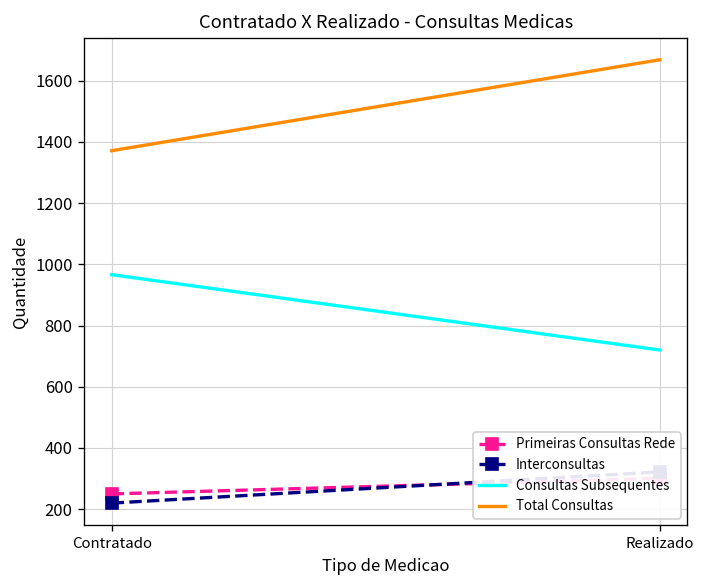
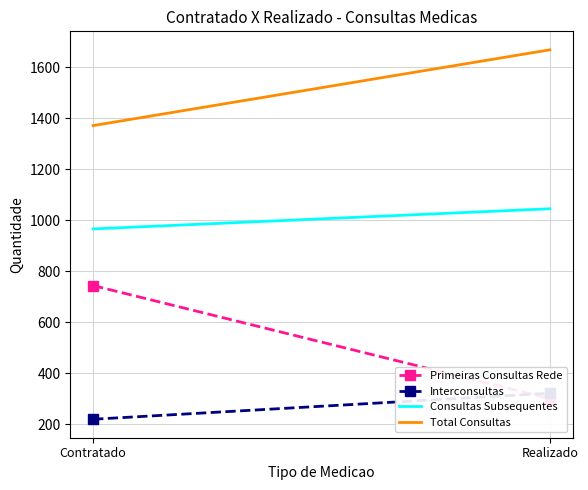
Primeiras Consultas Rede, Contratado: 250 -> 740
Consultas Subsequentes, Realizado: 720 -> 1050
